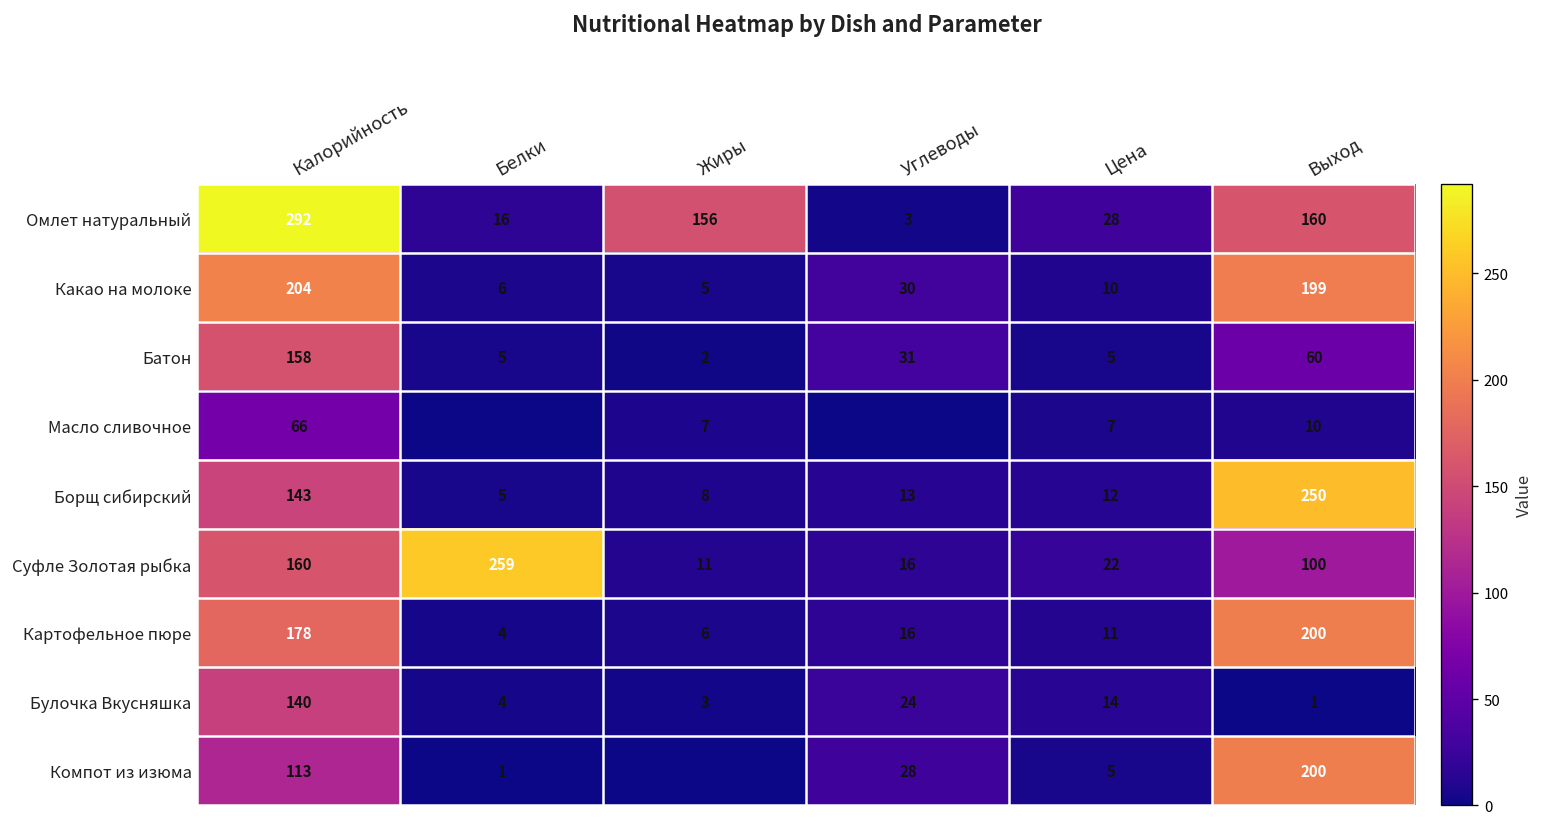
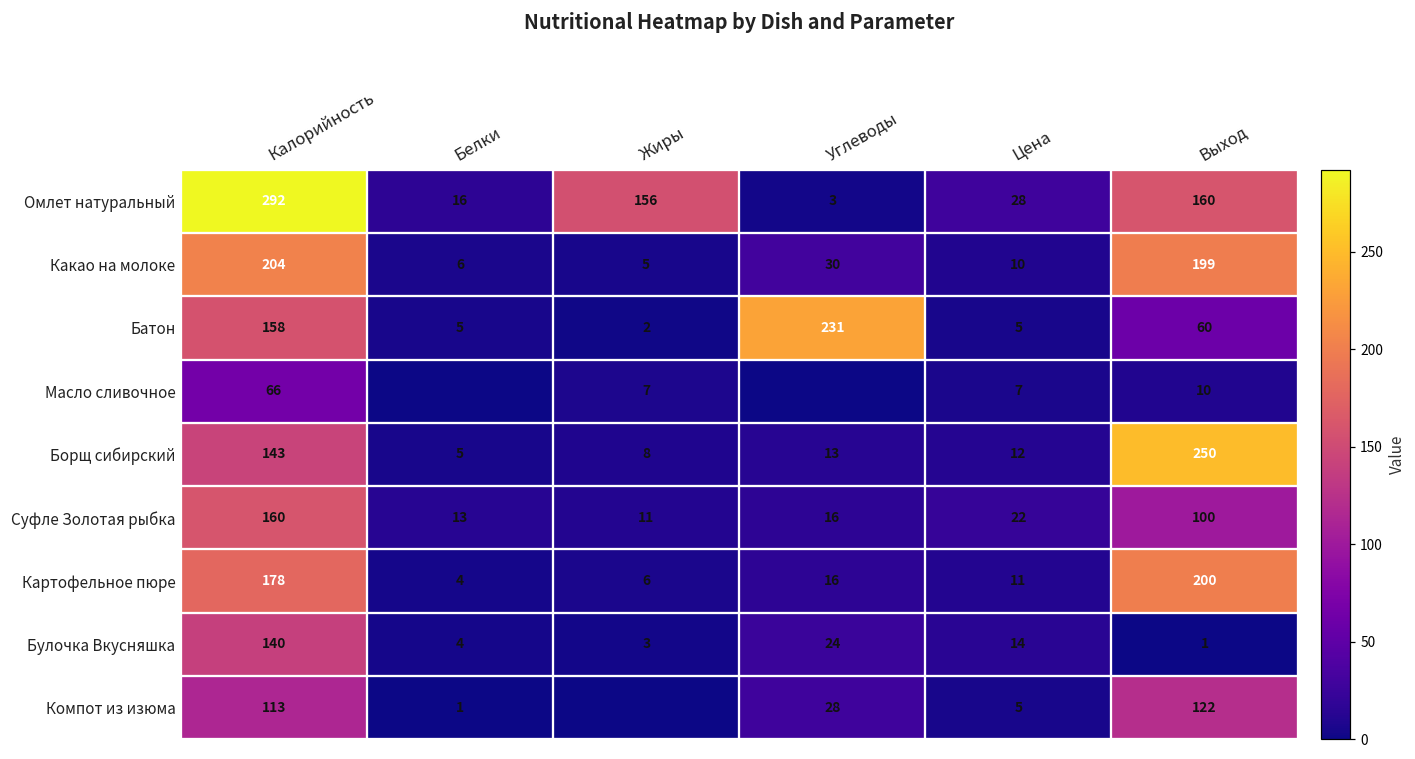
Батон, Углеводы: 31 -> 231
Суфле Золотая рыбка, Белки: 259 -> 13
Компот из изюма, Выход: 200 -> 122
